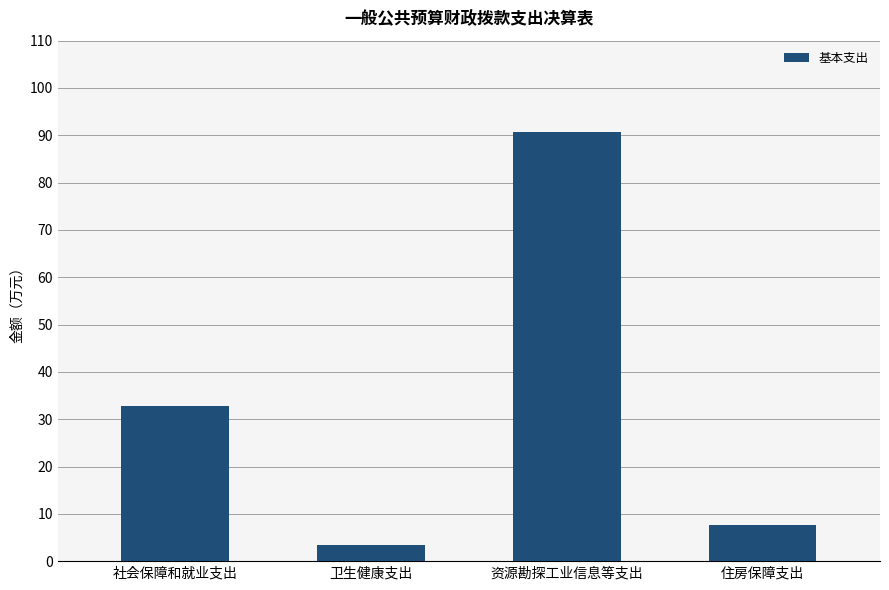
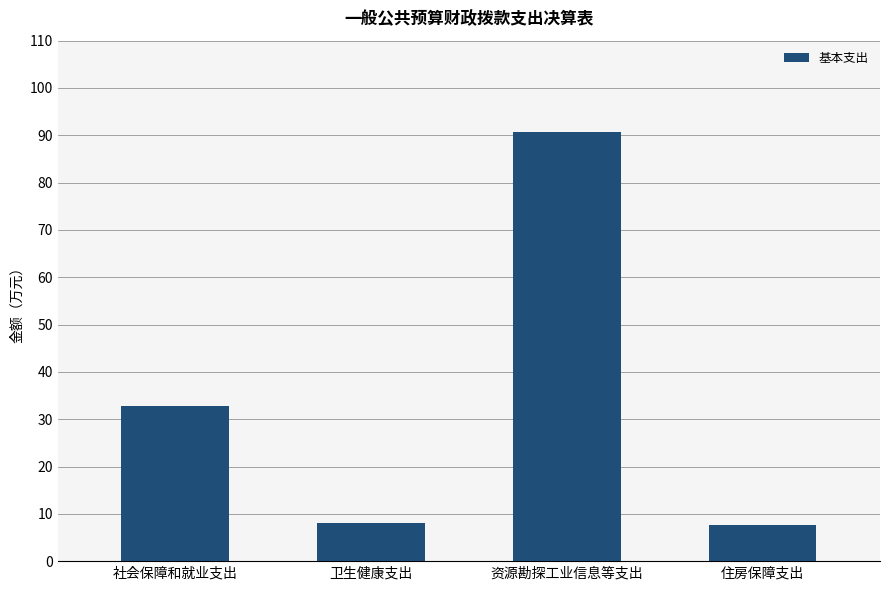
卫生健康支出: 3 -> 8
